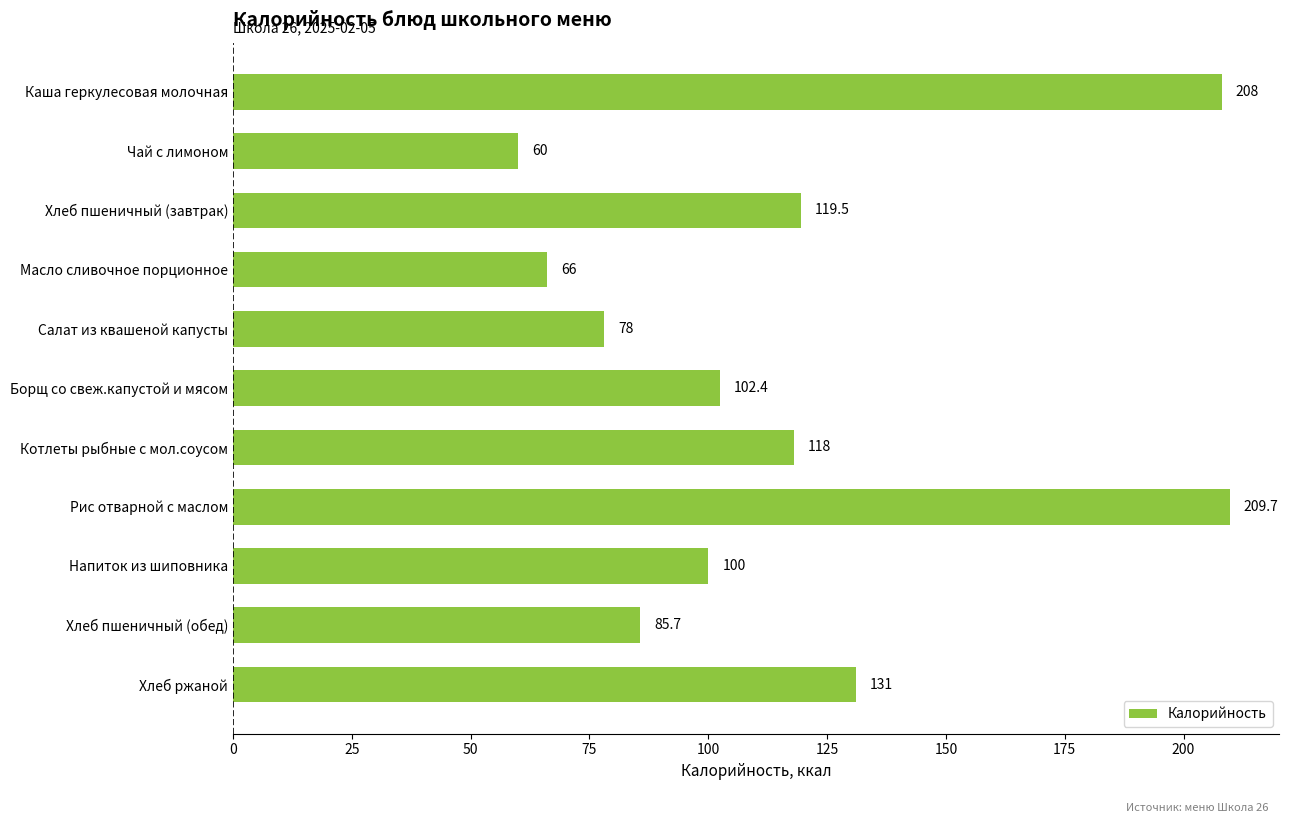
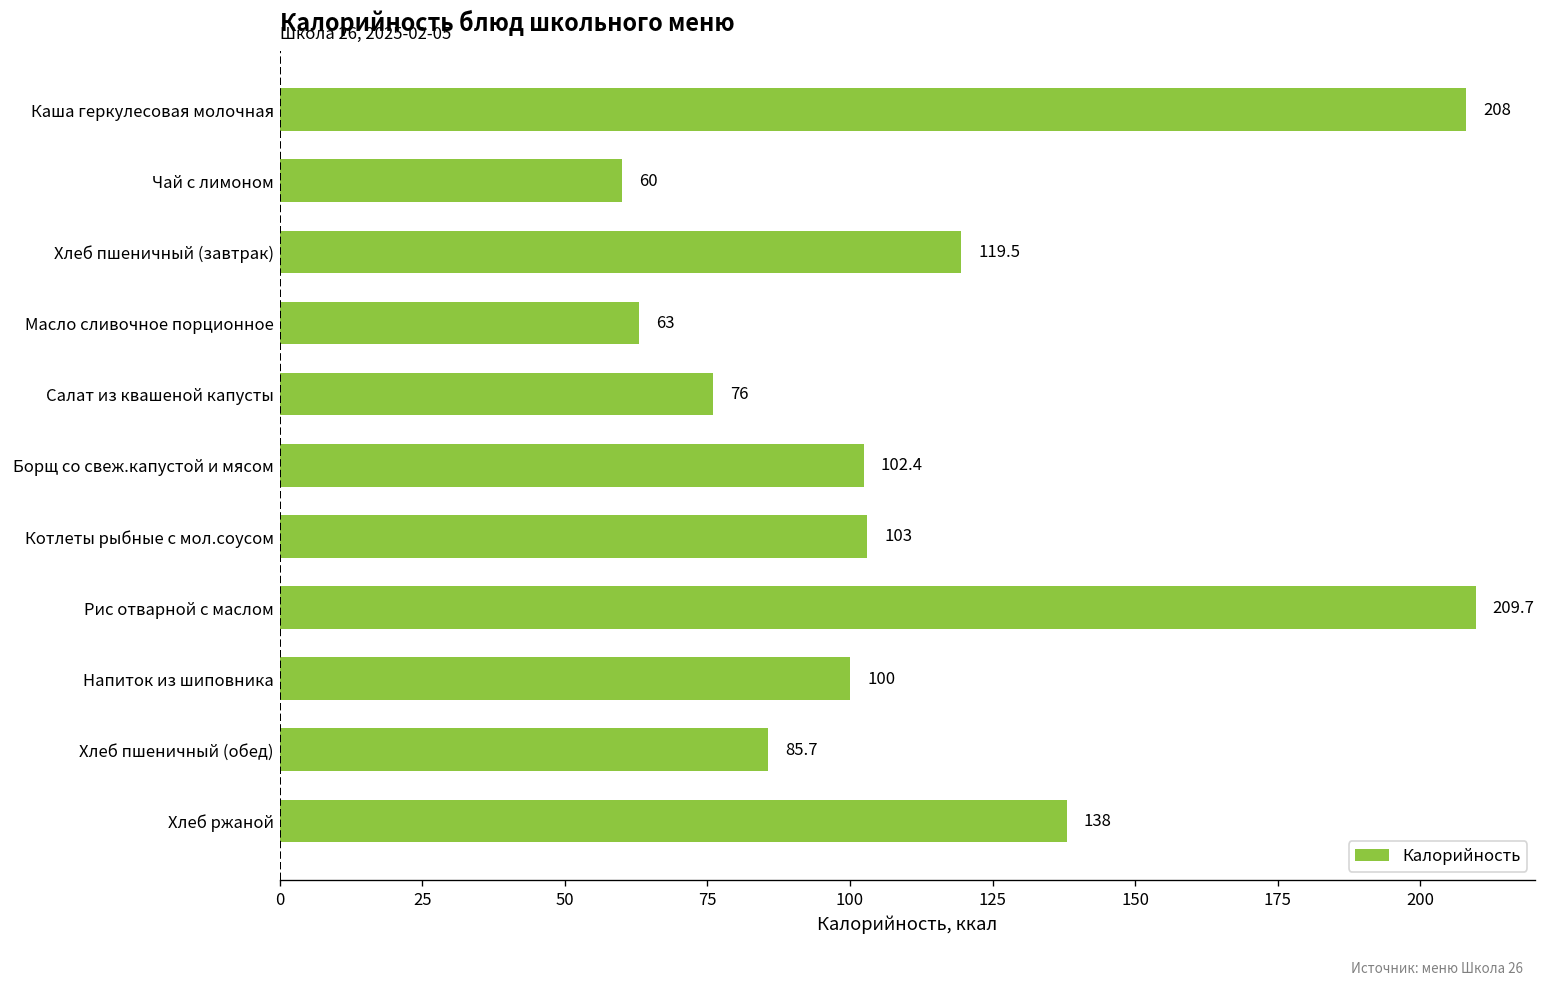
Масло сливочное порционное: 66 -> 63
Салат из квашеной капусты: 78 -> 76
Котлеты рыбные с мол.соусом: 118 -> 103
Хлеб ржаной: 131 -> 138
